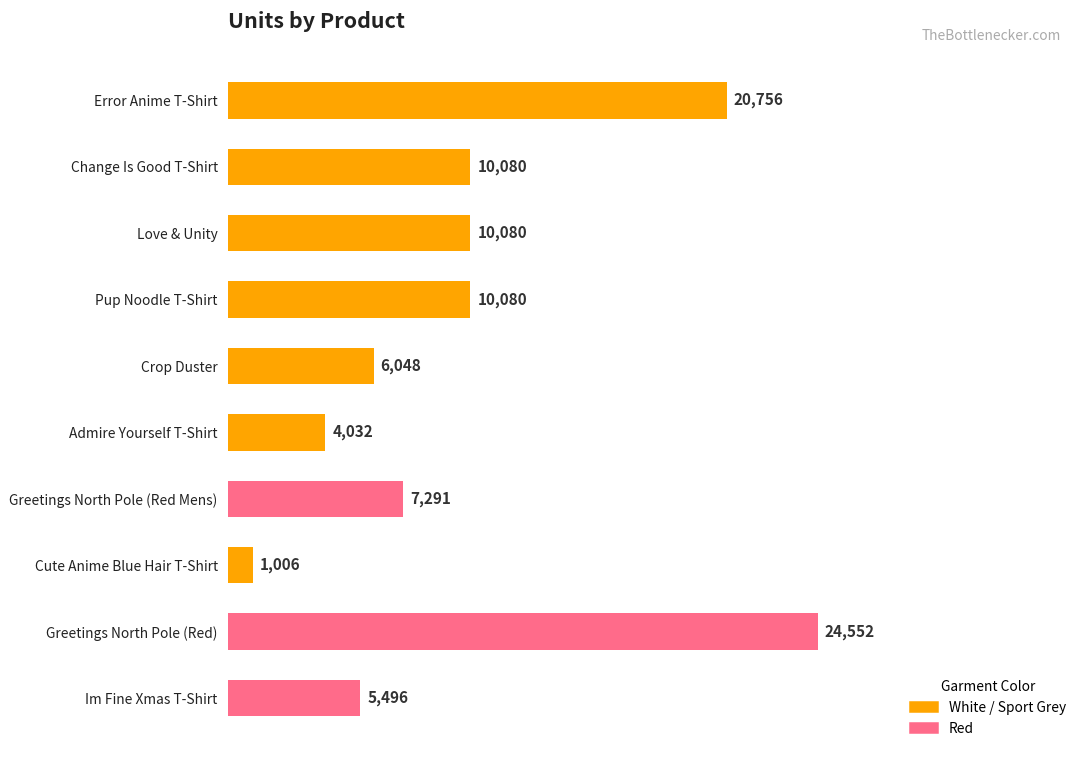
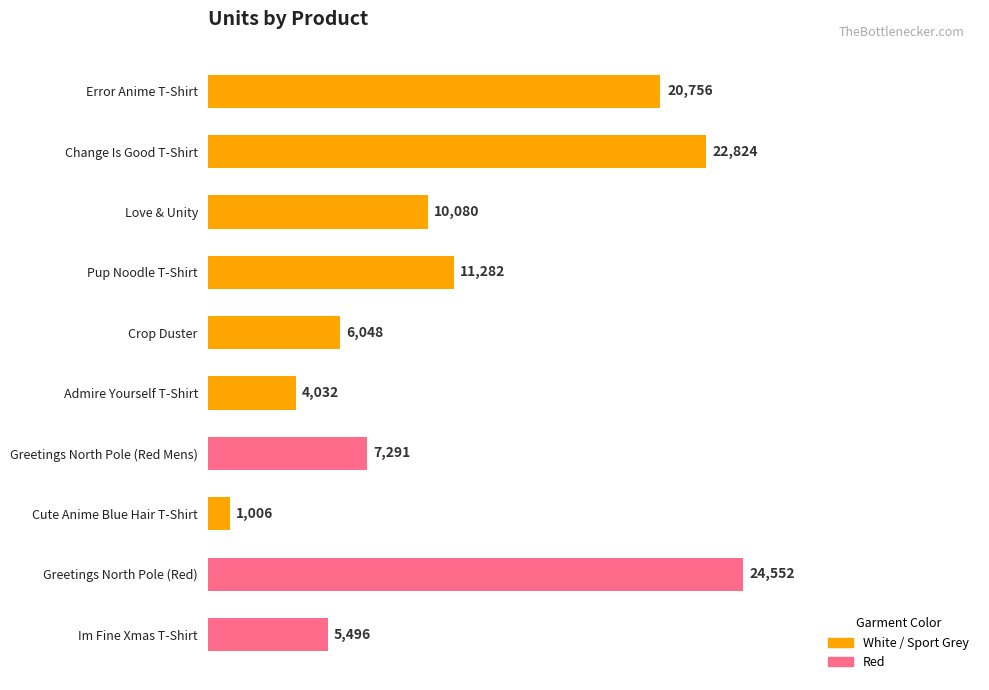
Change Is Good T-Shirt: 10,080 -> 22,824
Pup Noodle T-Shirt: 10,080 -> 11,282
